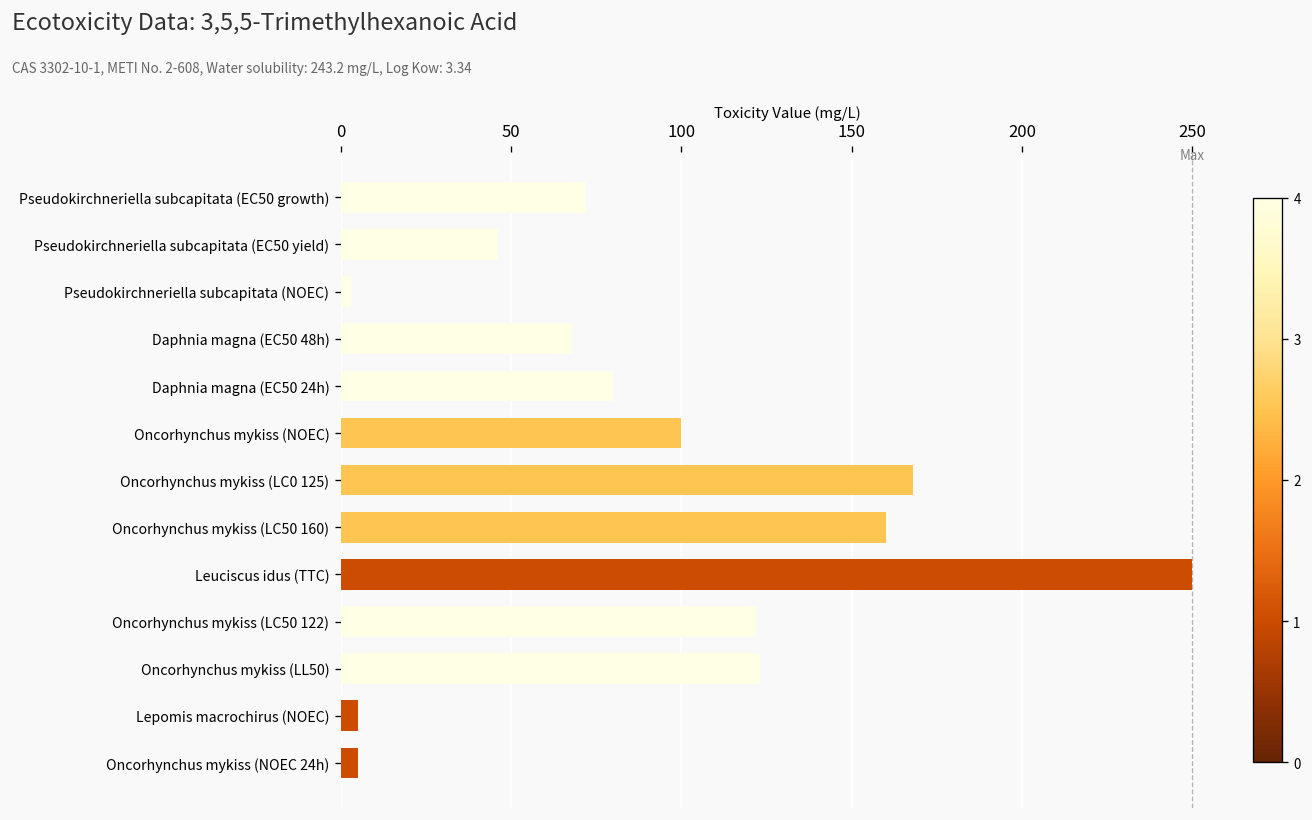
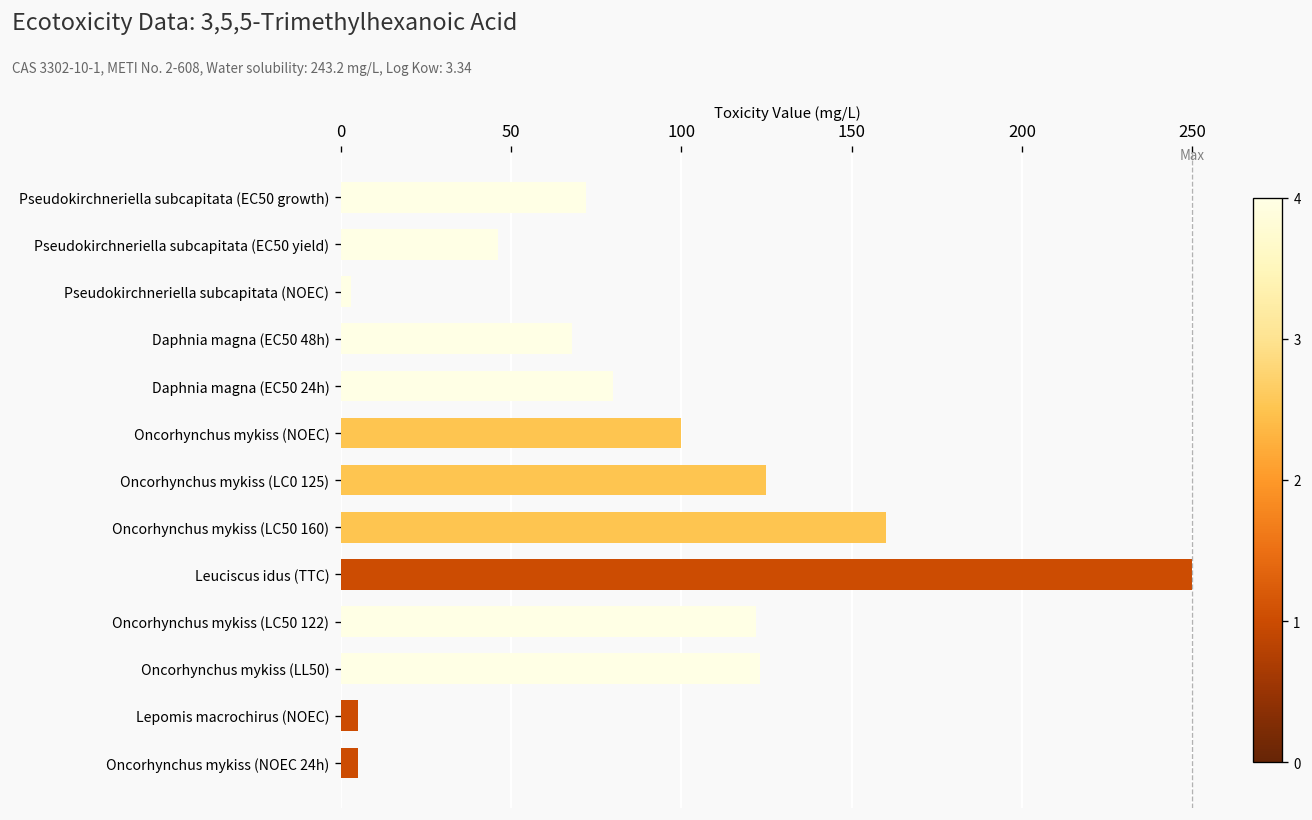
Oncorhynchus mykiss (LC0 125): 168 -> 125
